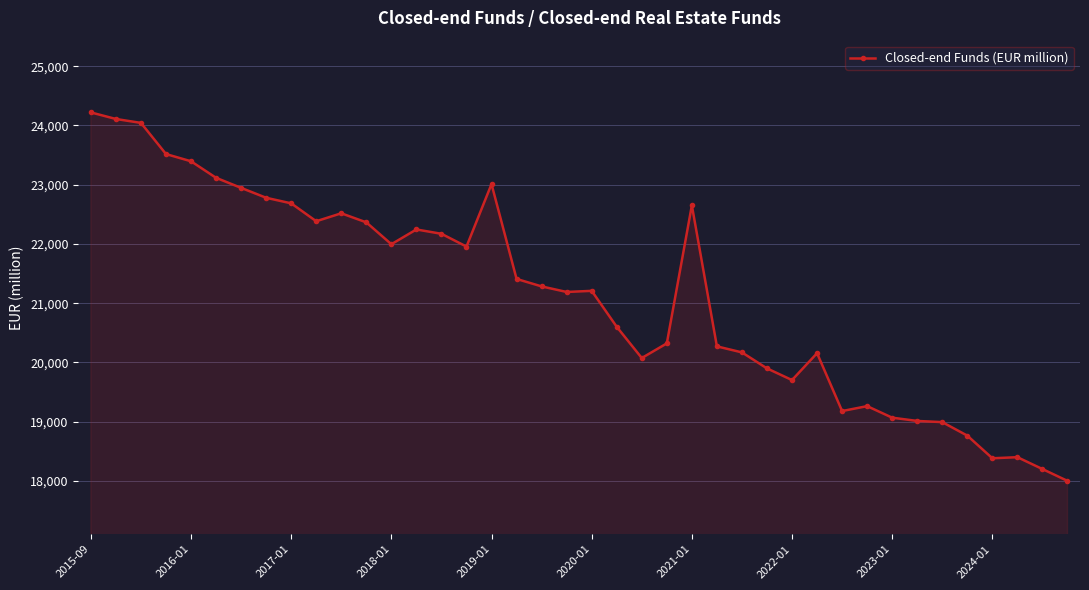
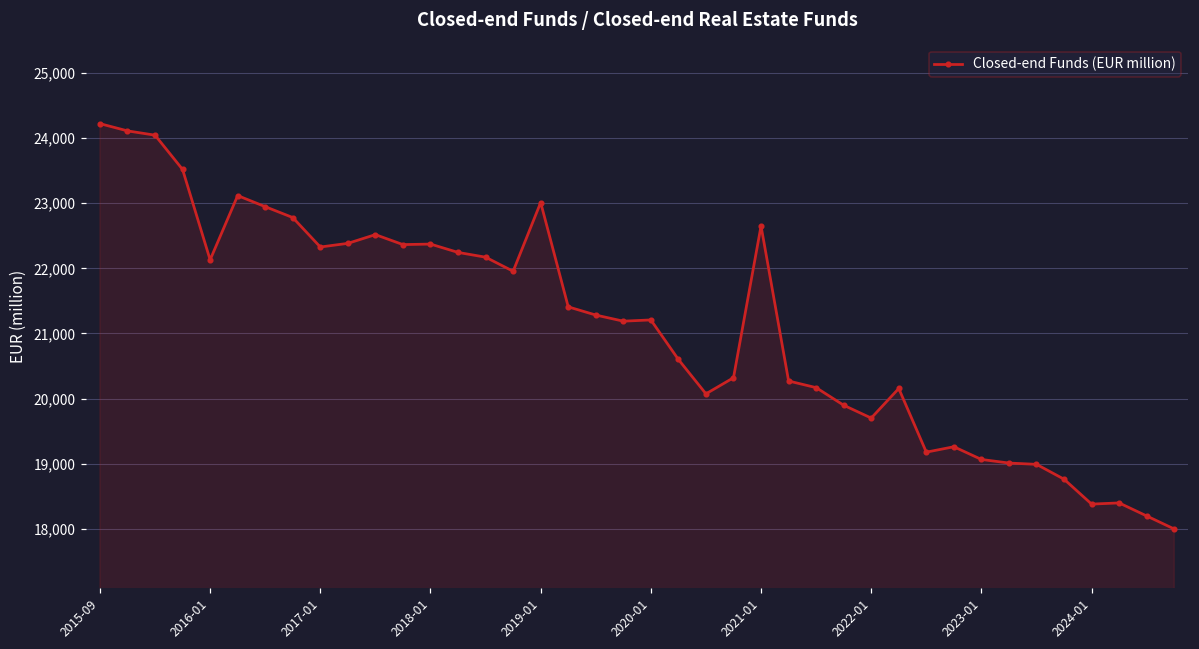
2016-01: 23,400 -> 22,100
2017-01: 22,700 -> 22,300
2018-01: 22,000 -> 22,400
